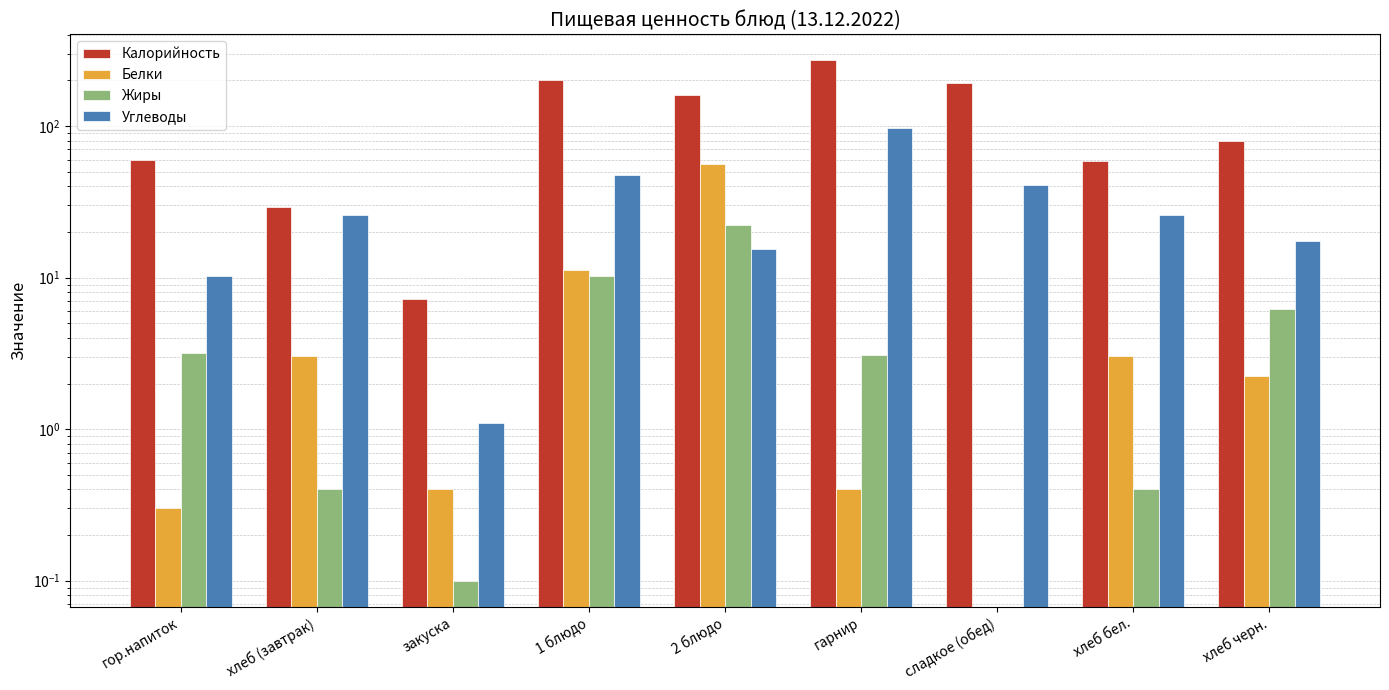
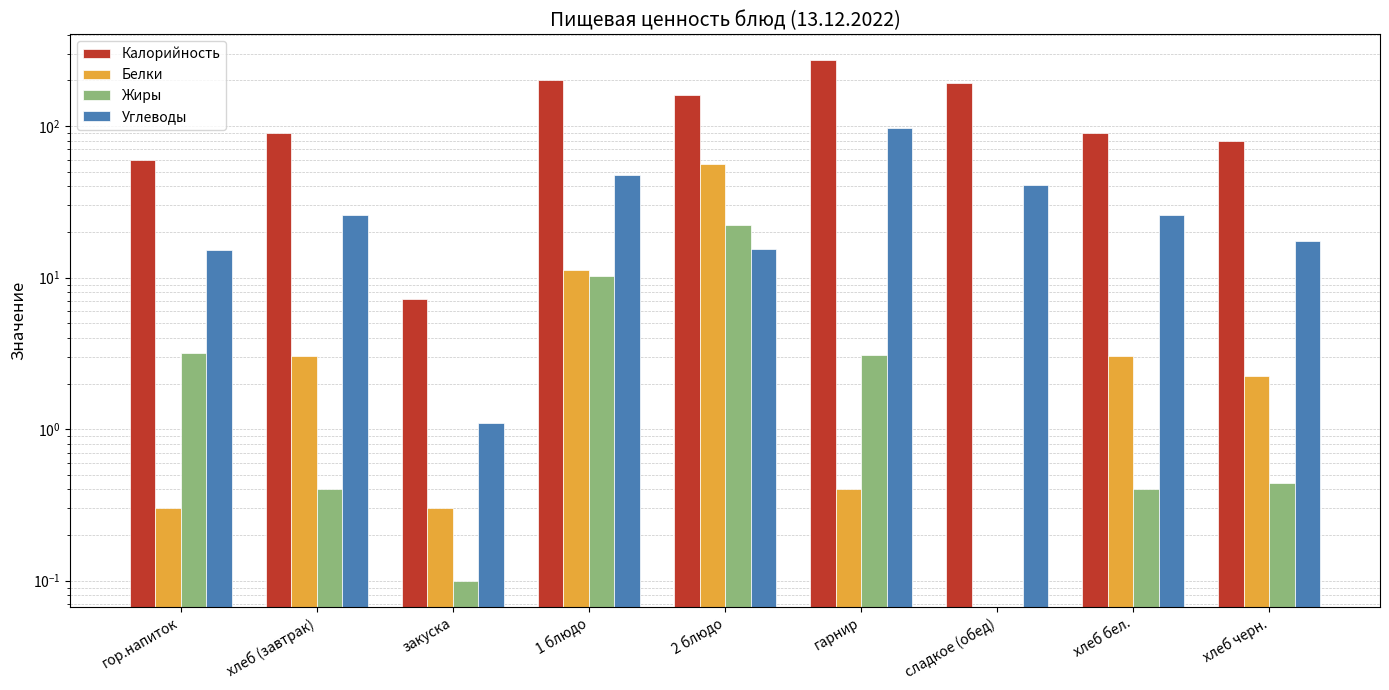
Углеводы, гор.напиток: 10 -> 15
Калорийность, хлеб (завтрак): 29 -> 90
Белки, закуска: 0.4 -> 0.3
Калорийность, хлеб бел.: 59 -> 90
Жиры, хлеб черн.: 6.2 -> 0.44
